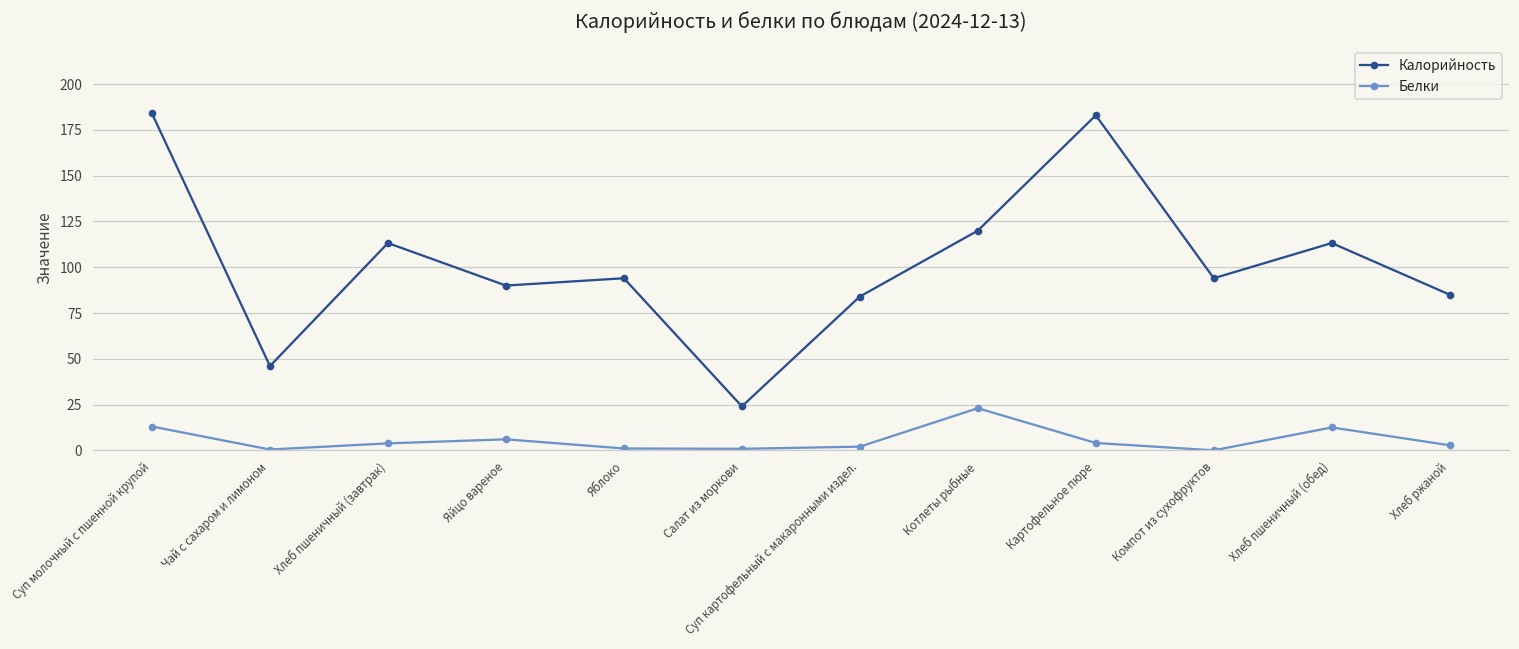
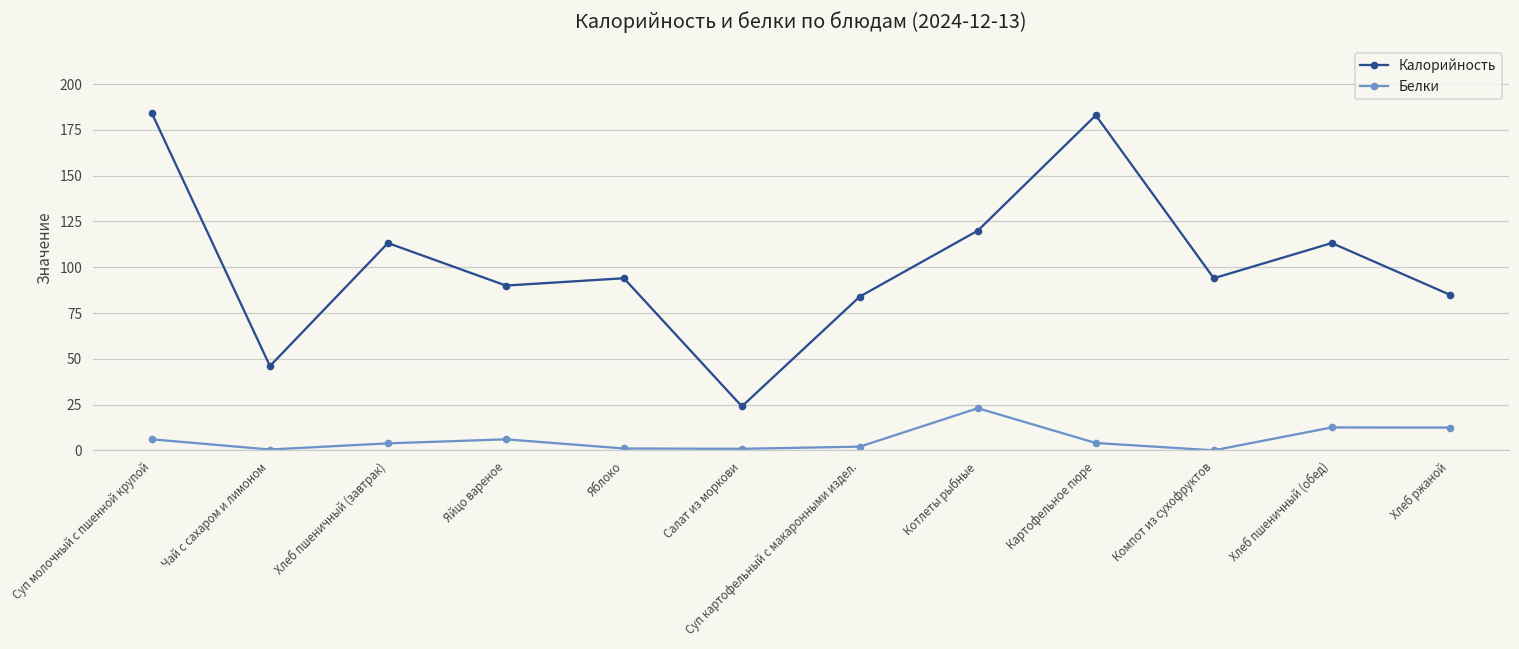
Белки, Суп молочный с пшенной крупой: 13 -> 6
Белки, Хлеб ржаной: 3 -> 12
